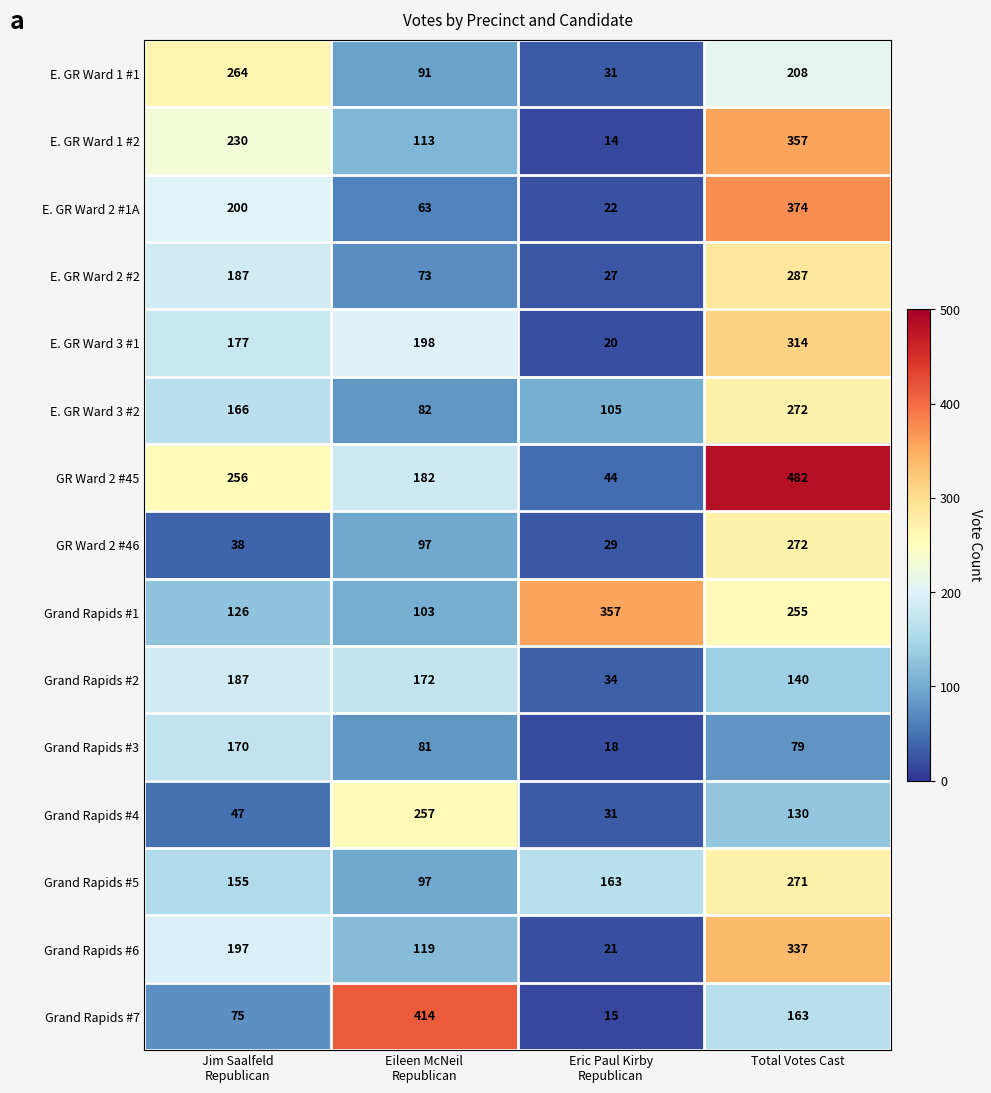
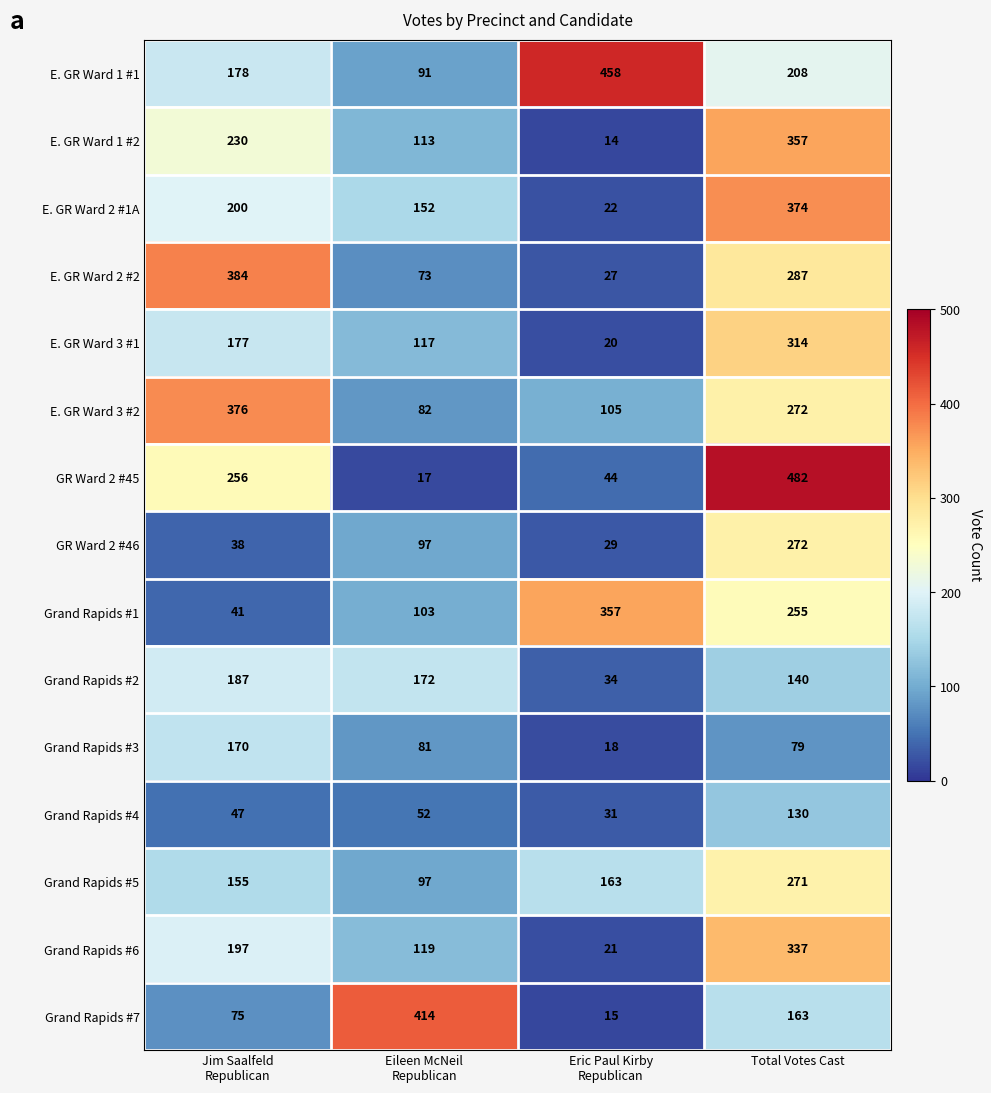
E. GR Ward 1 #1, Jim Saalfeld Republican: 264 -> 178
E. GR Ward 1 #1, Eric Paul Kirby Republican: 31 -> 458
E. GR Ward 2 #1A, Eileen McNeil Republican: 63 -> 152
E. GR Ward 2 #2, Jim Saalfeld Republican: 187 -> 384
E. GR Ward 3 #1, Eileen McNeil Republican: 198 -> 117
E. GR Ward 3 #2, Jim Saalfeld Republican: 166 -> 376
GR Ward 2 #45, Eileen McNeil Republican: 182 -> 17
Grand Rapids #1, Jim Saalfeld Republican: 126 -> 41
Grand Rapids #4, Eileen McNeil Republican: 257 -> 52
